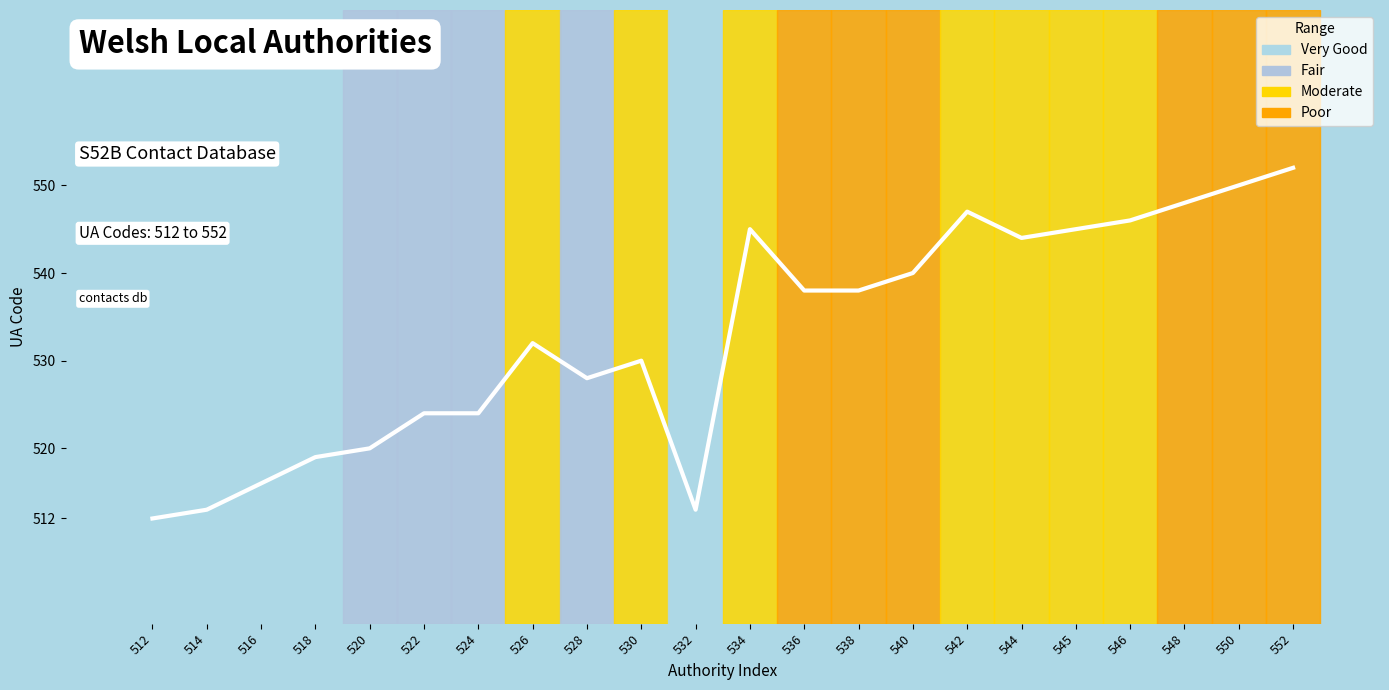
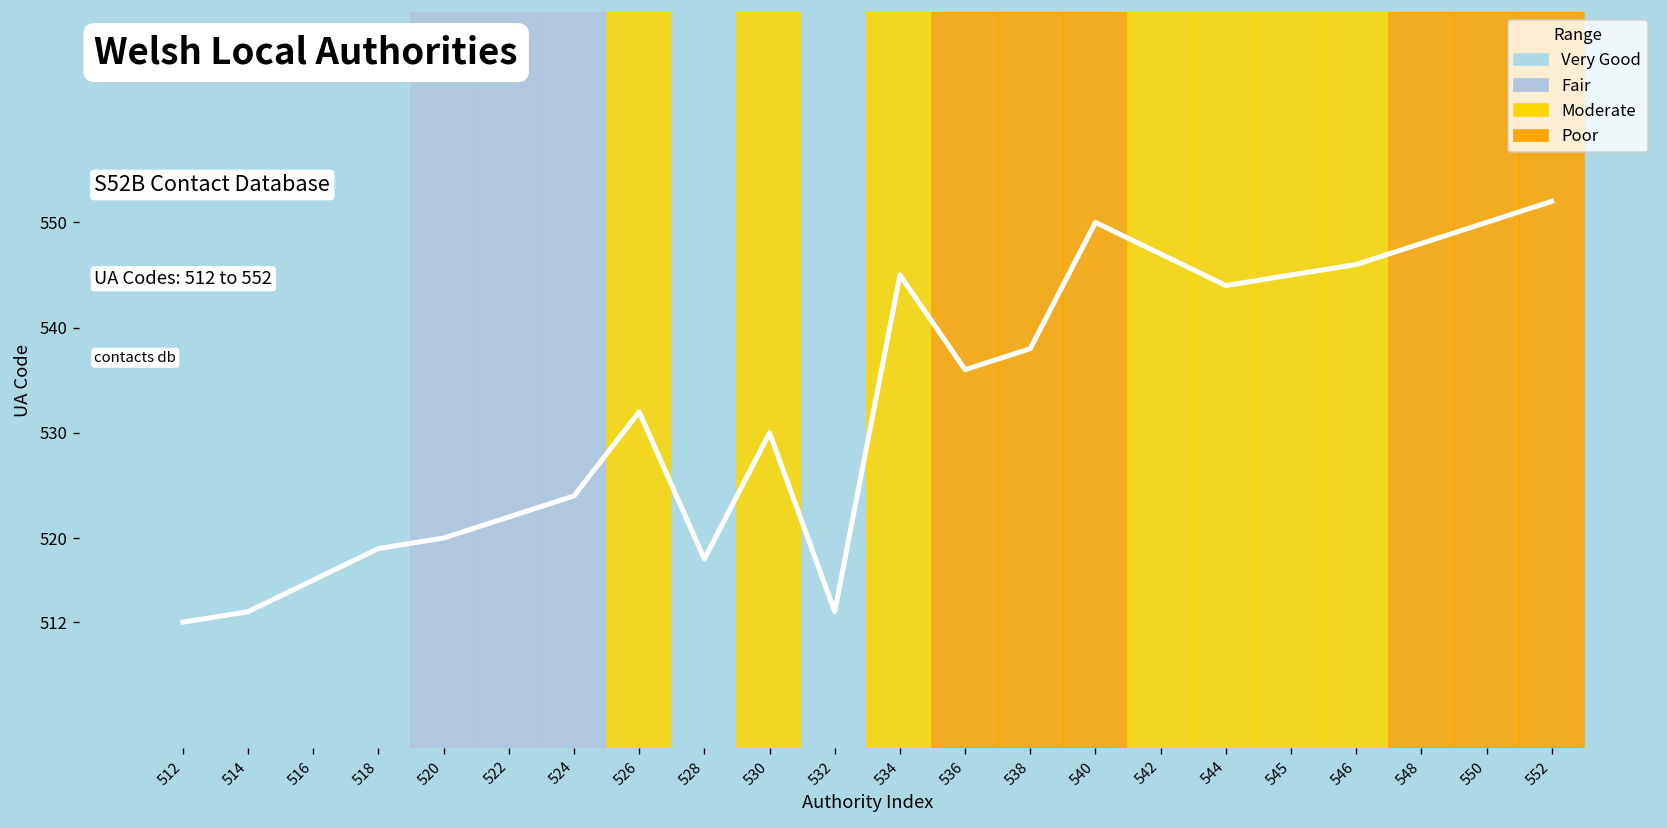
522: 524 -> 522
528: 528 -> 518
536: 538 -> 536
540: 540 -> 550
